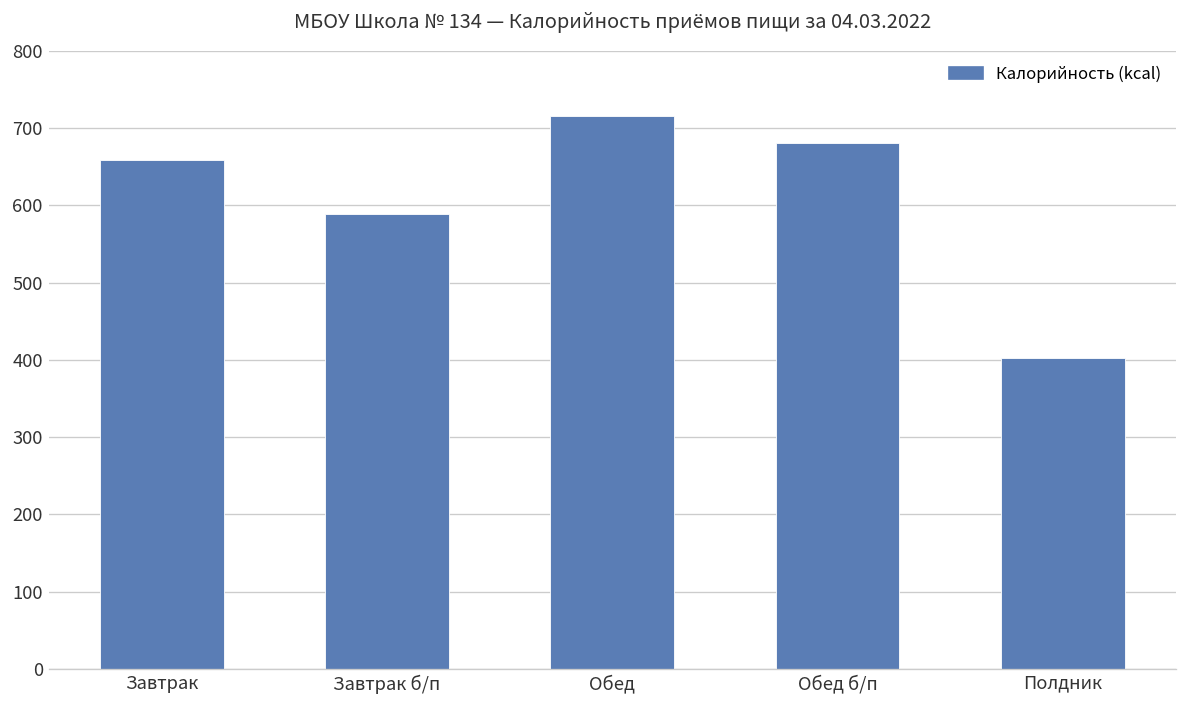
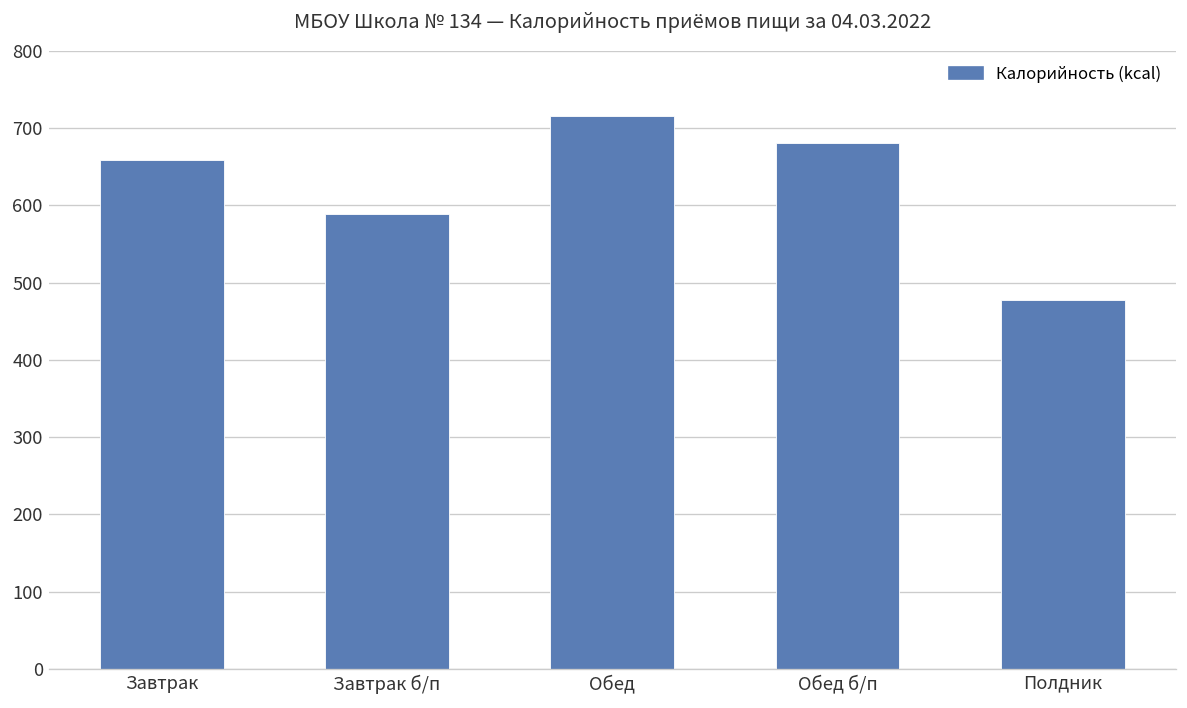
Полдник: 400 -> 480
